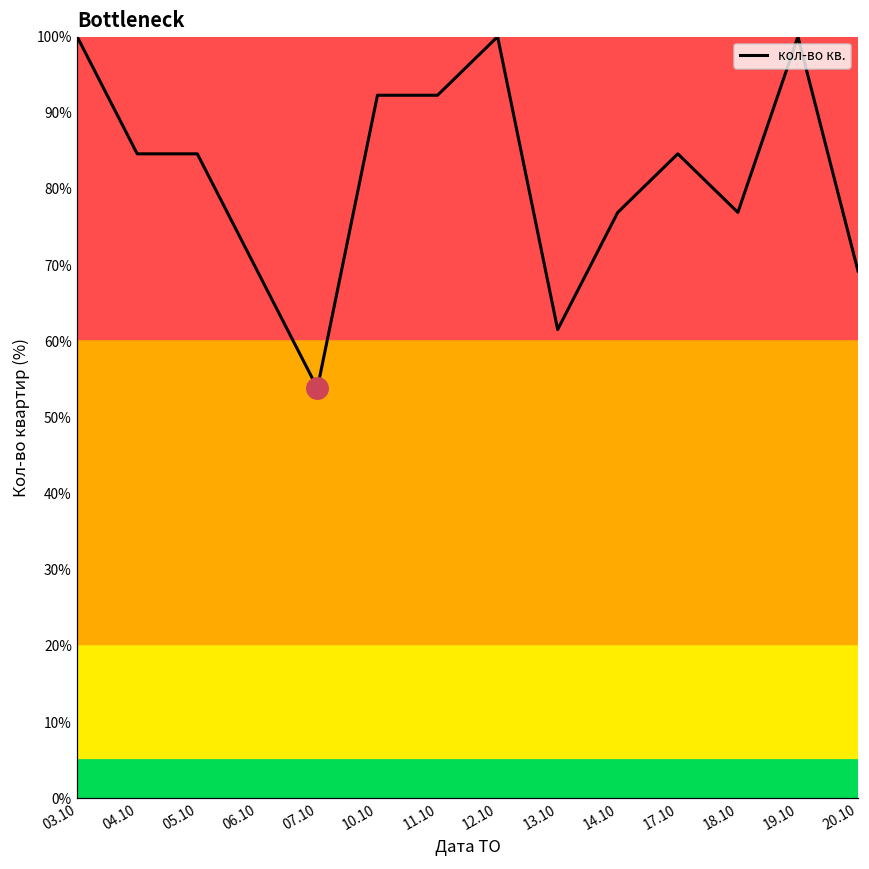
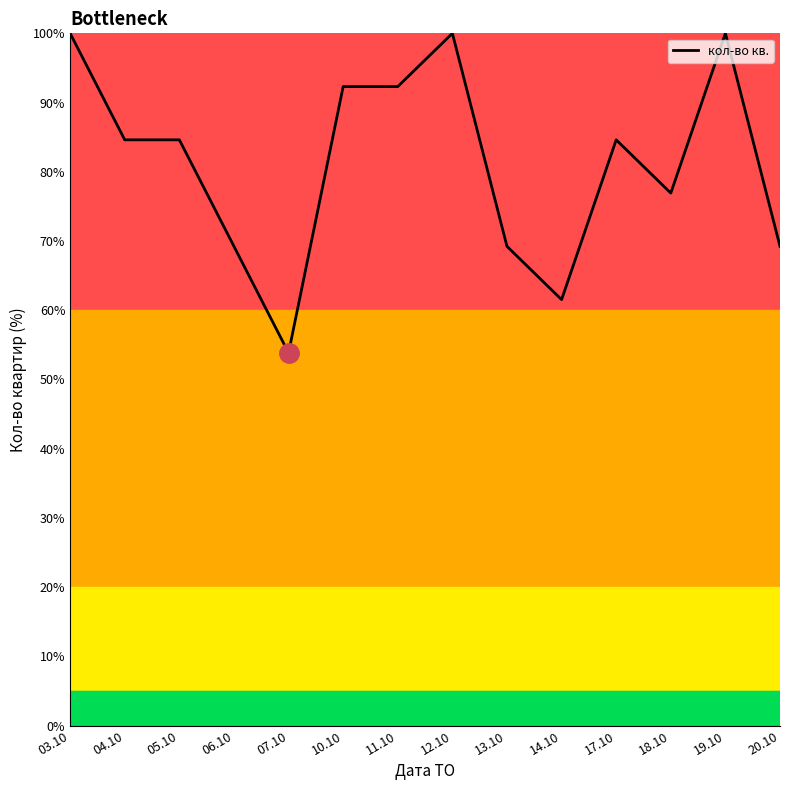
кол-во кв., 13.10: 62% -> 69%
кол-во кв., 14.10: 77% -> 62%
